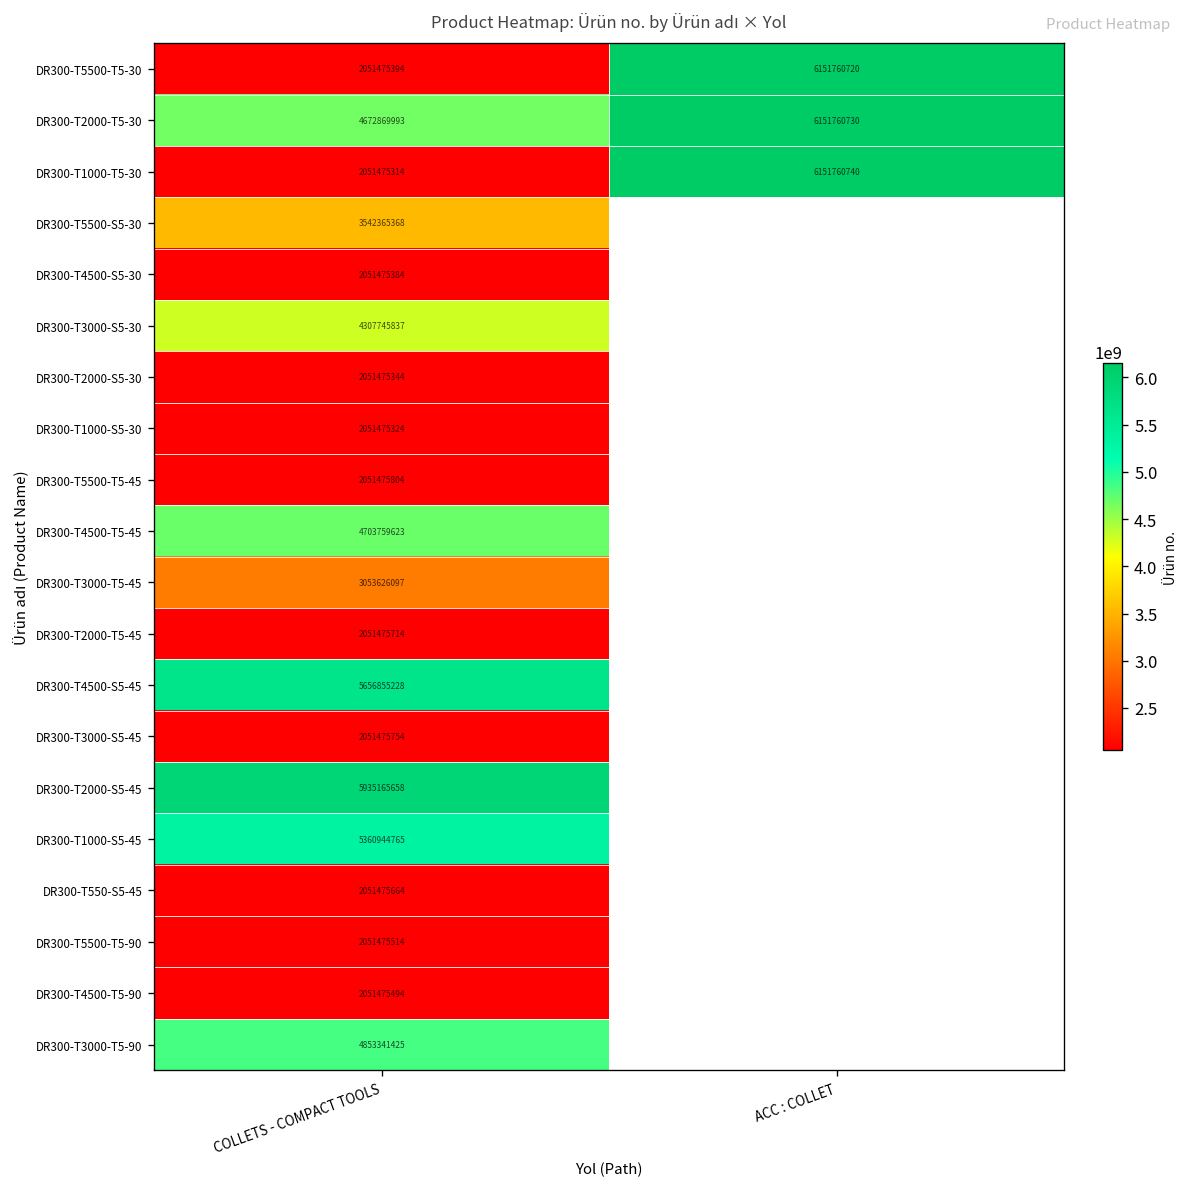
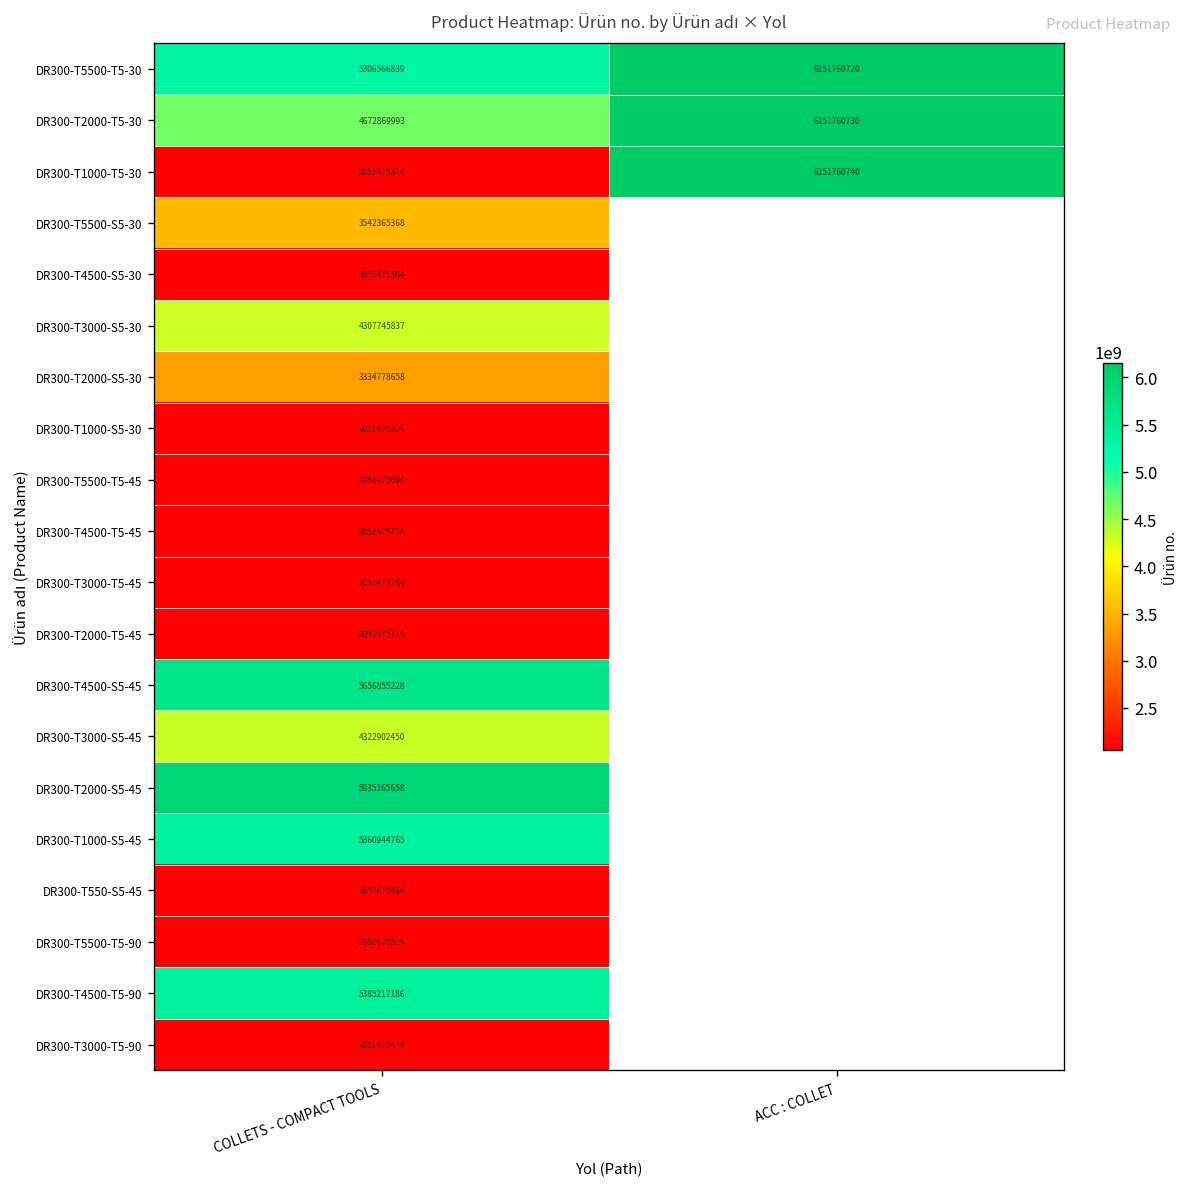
DR300-T5500-T5-30, COLLETS - COMPACT TOOLS: 2051475394 -> 5306566839
DR300-T2000-S5-30, COLLETS - COMPACT TOOLS: 2051475344 -> 3334778658
DR300-T4500-T5-45, COLLETS - COMPACT TOOLS: 4703759623 -> 2051475774
DR300-T3000-T5-45, COLLETS - COMPACT TOOLS: 3053626097 -> 2051475744
DR300-T3000-S5-45, COLLETS - COMPACT TOOLS: 2051475754 -> 4322902450
DR300-T4500-T5-90, COLLETS - COMPACT TOOLS: 2051475494 -> 5385217186
DR300-T3000-T5-90, COLLETS - COMPACT TOOLS: 4853341425 -> 2051475474
